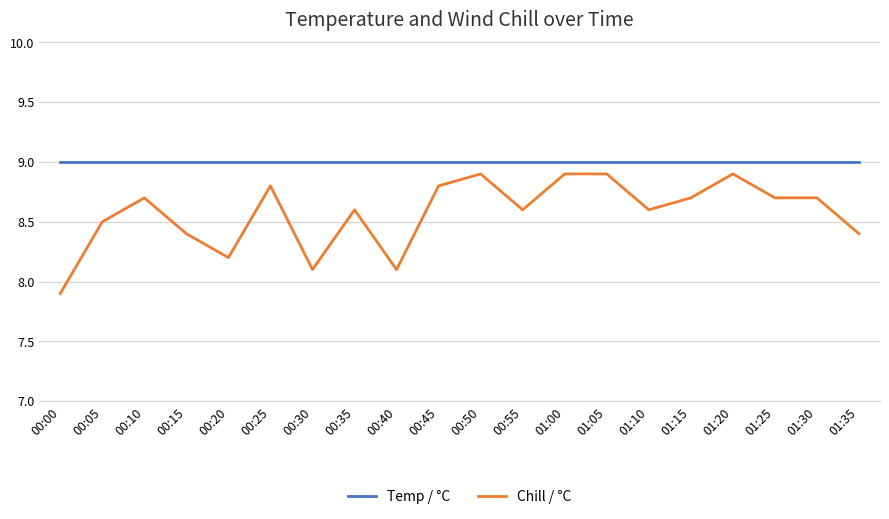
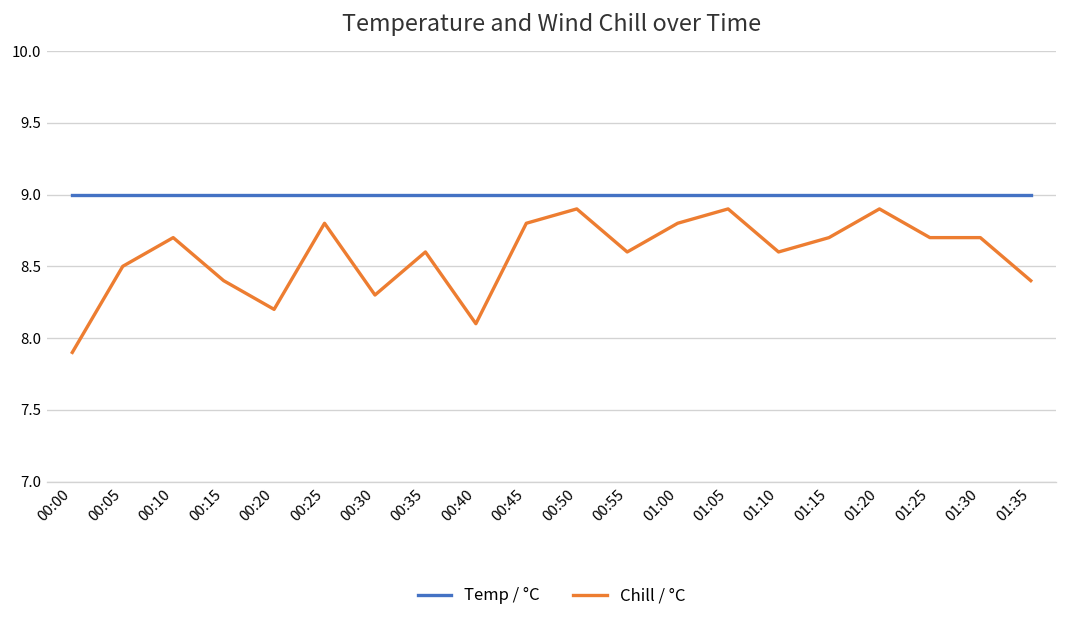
Chill / °C, 00:30: 8.1 -> 8.3
Chill / °C, 01:00: 8.9 -> 8.8
